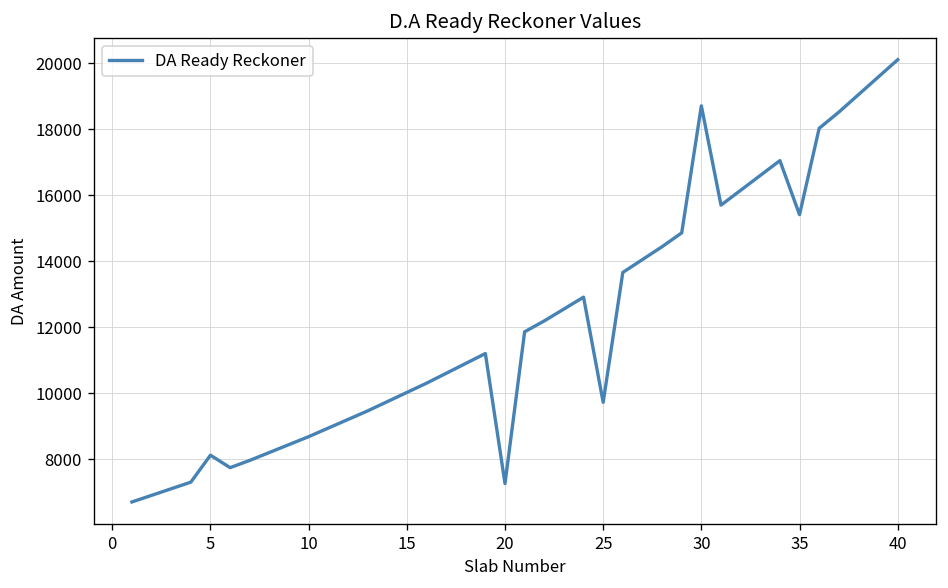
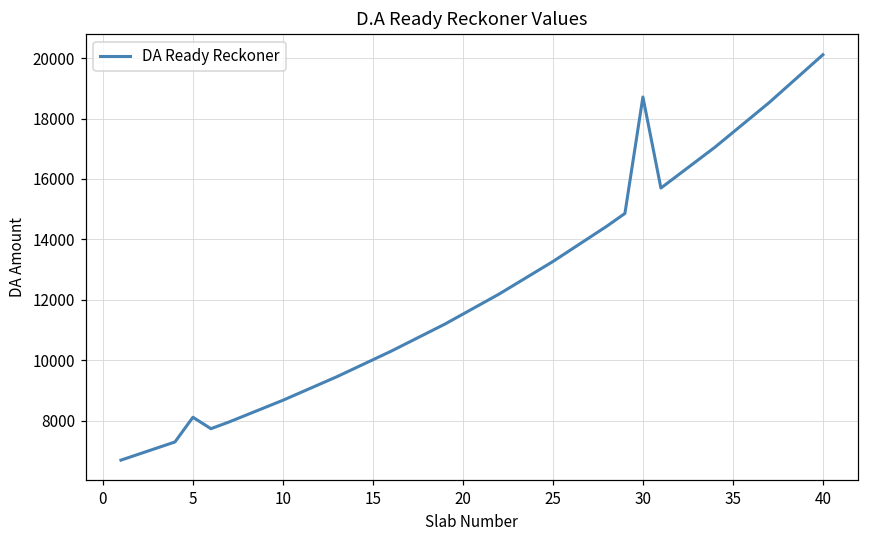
20: 7300 -> 11500
25: 9700 -> 13300
35: 15400 -> 17500
